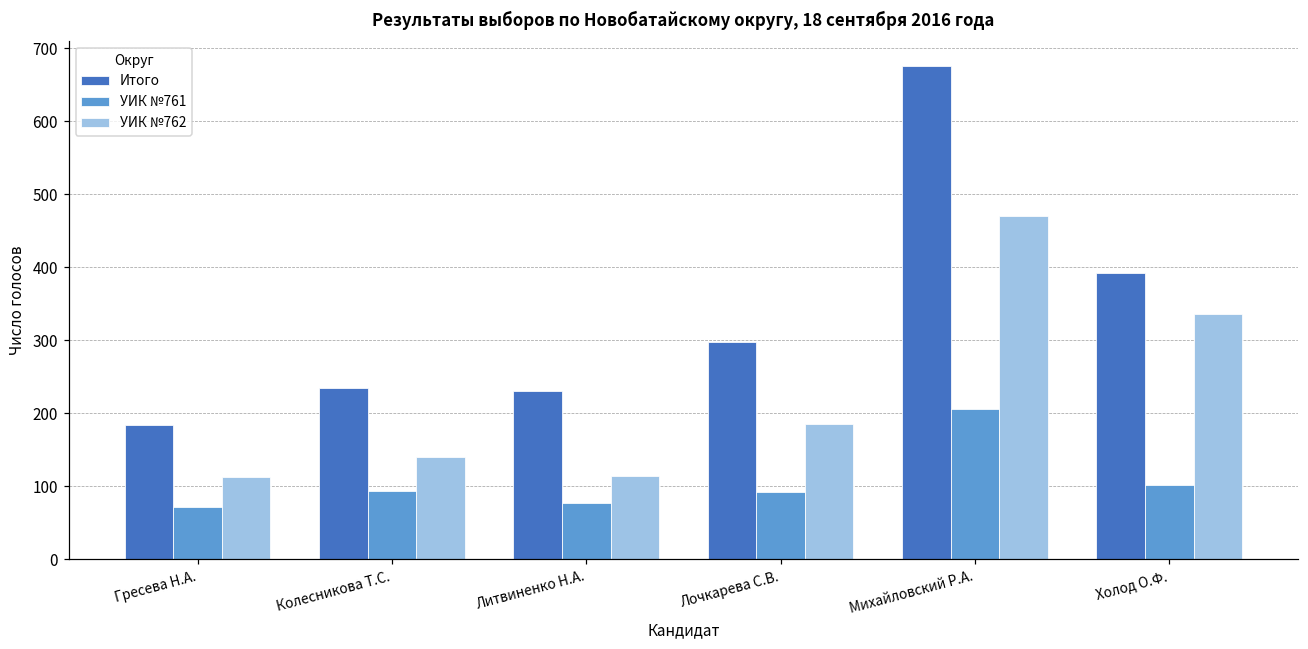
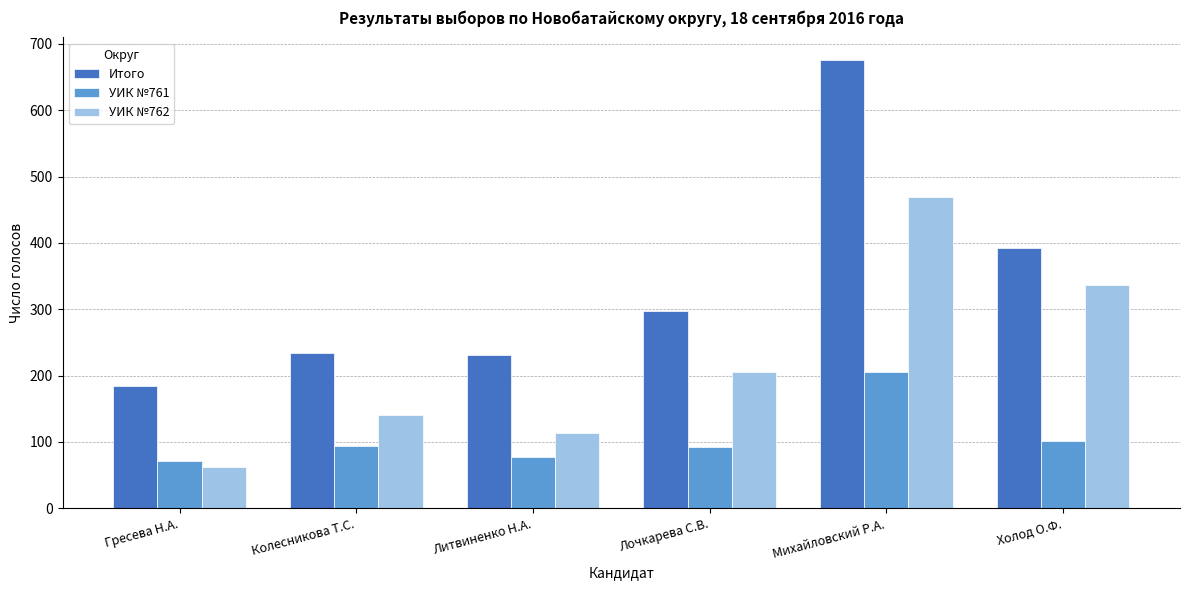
УИК №762, Гресева Н.А.: 110 -> 60
УИК №762, Лочкарева С.В.: 190 -> 210
